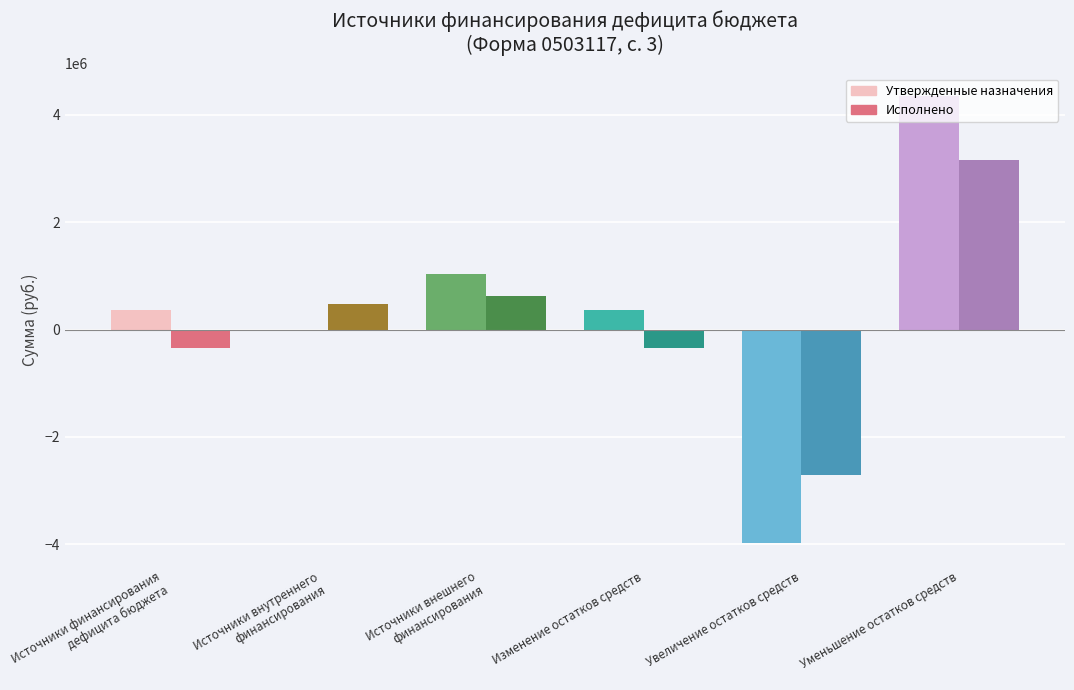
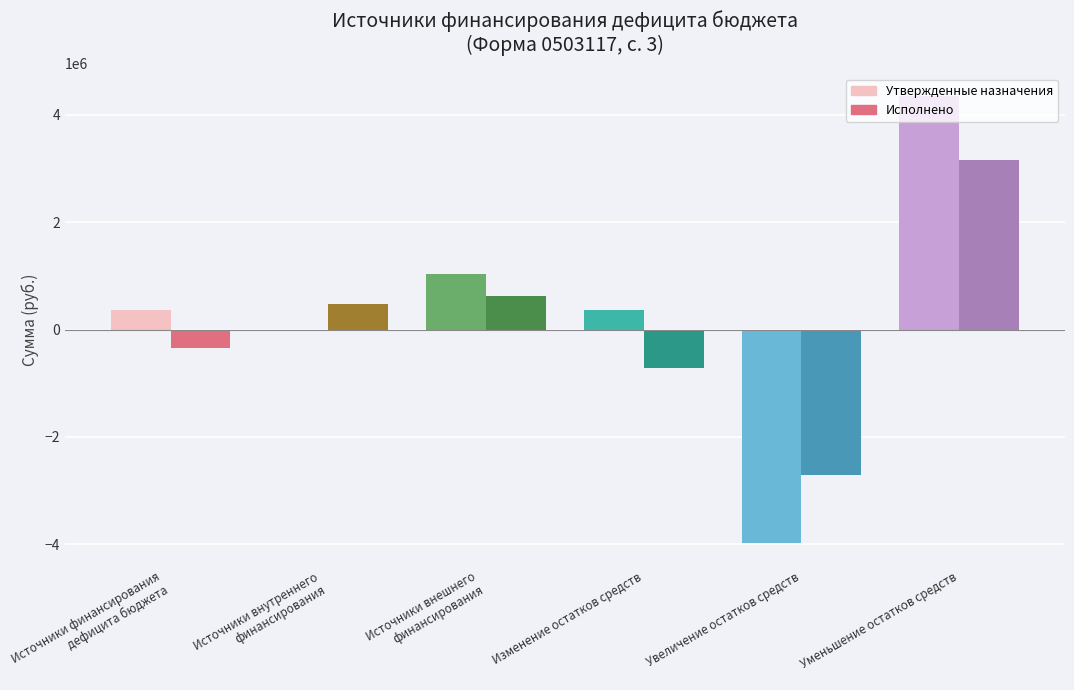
Исполнено, Изменение остатков средств: -400000 -> -700000
